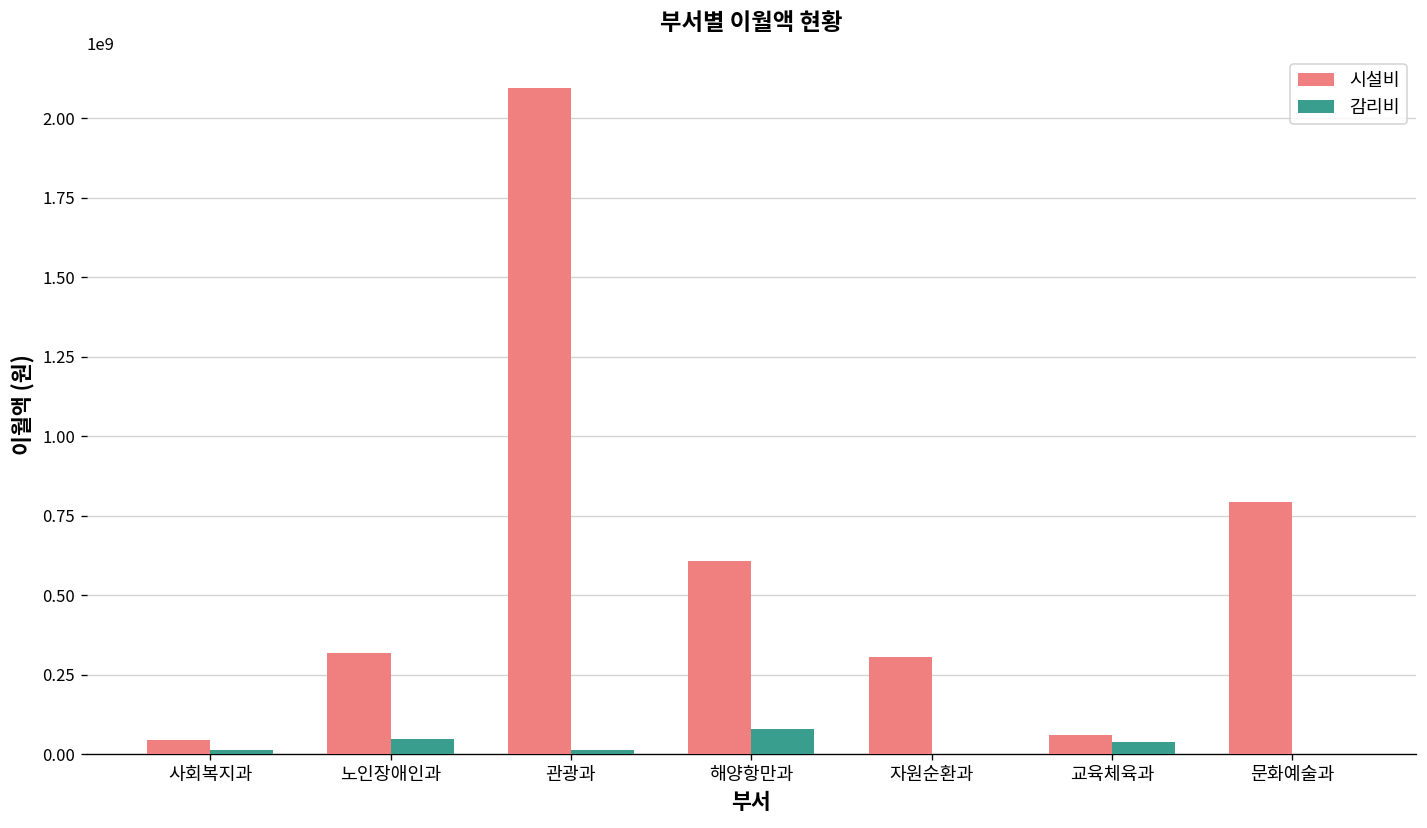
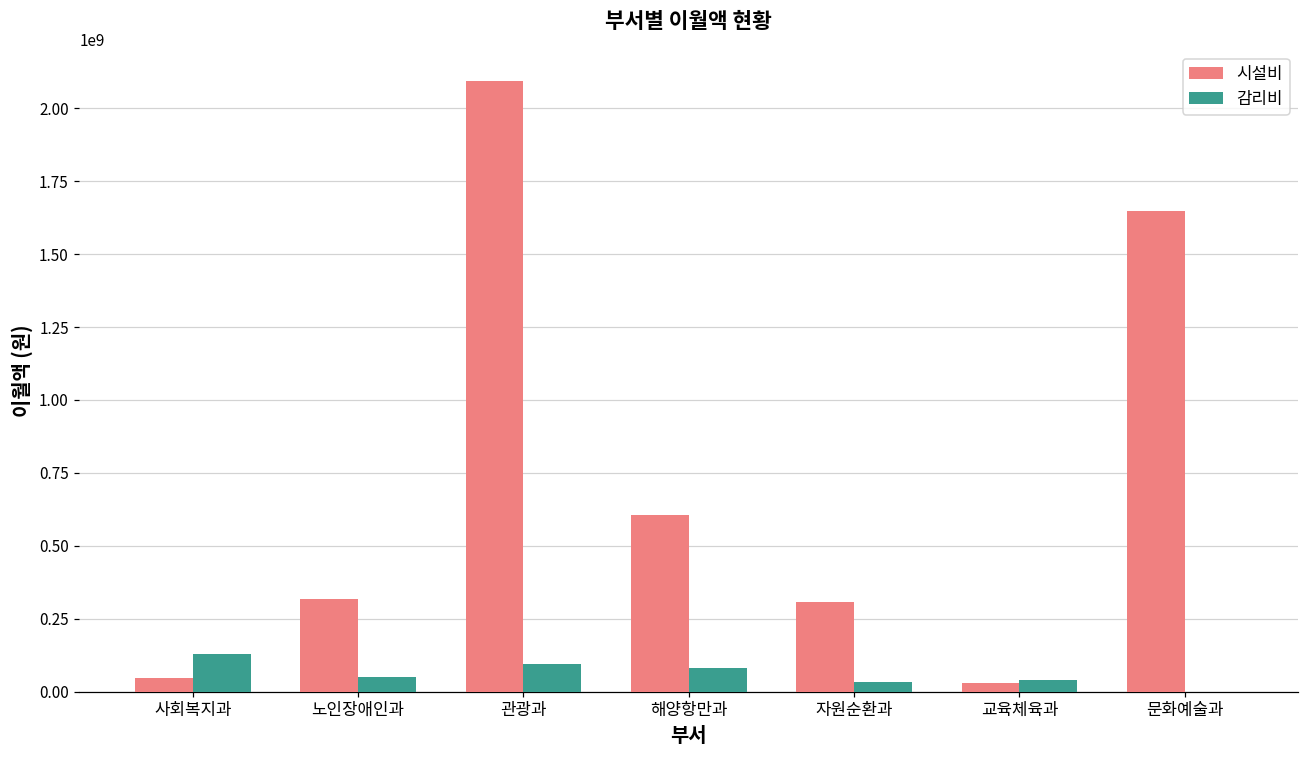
감리비, 사회복지과: 10000000 -> 130000000
감리비, 관광과: 10000000 -> 90000000
감리비, 자원순환과: 0 -> 30000000
시설비, 교육체육과: 60000000 -> 30000000
시설비, 문화예술과: 790000000 -> 1650000000
